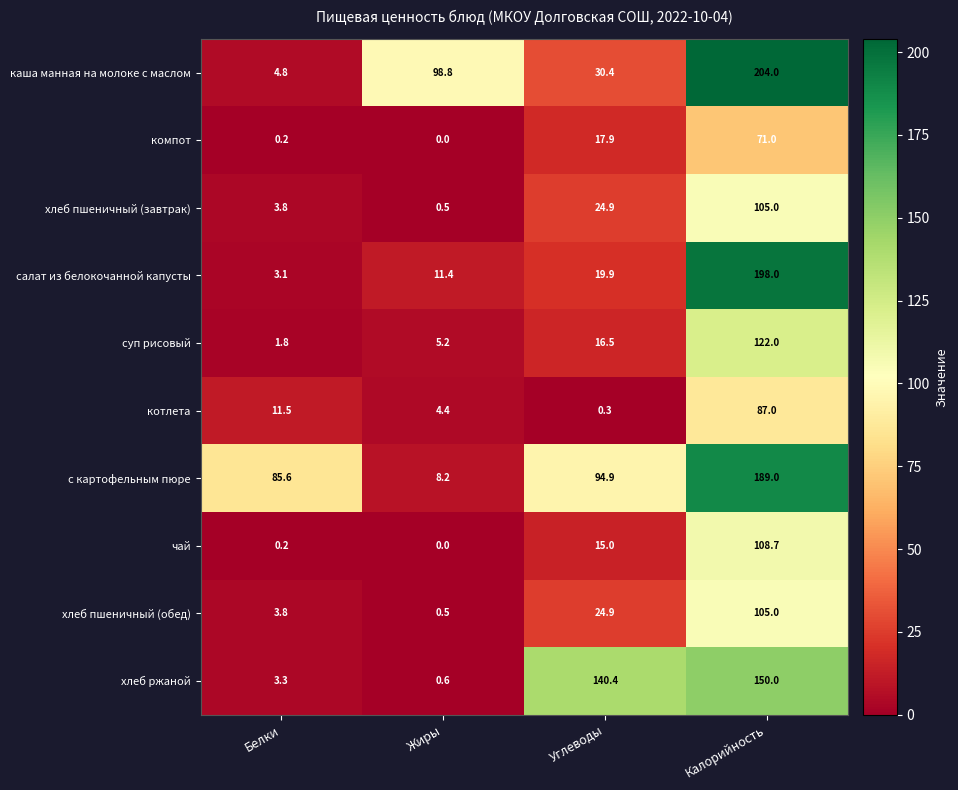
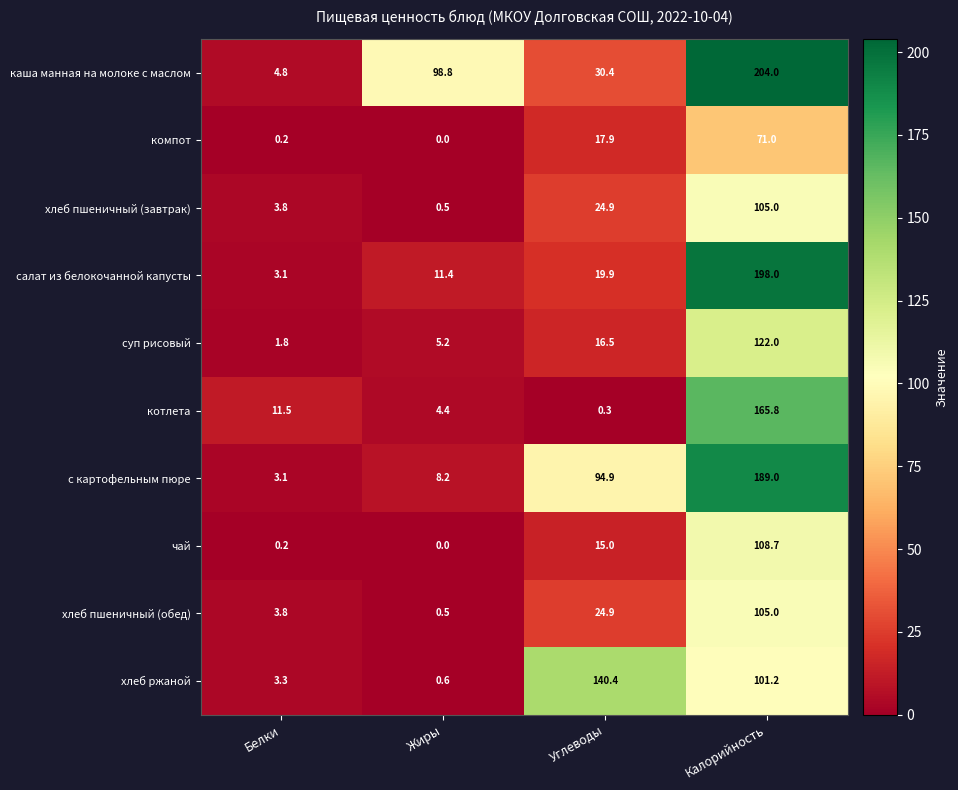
котлета, Калорийность: 87.0 -> 165.8
с картофельным пюре, Белки: 85.6 -> 3.1
хлеб ржаной, Калорийность: 150.0 -> 101.2
